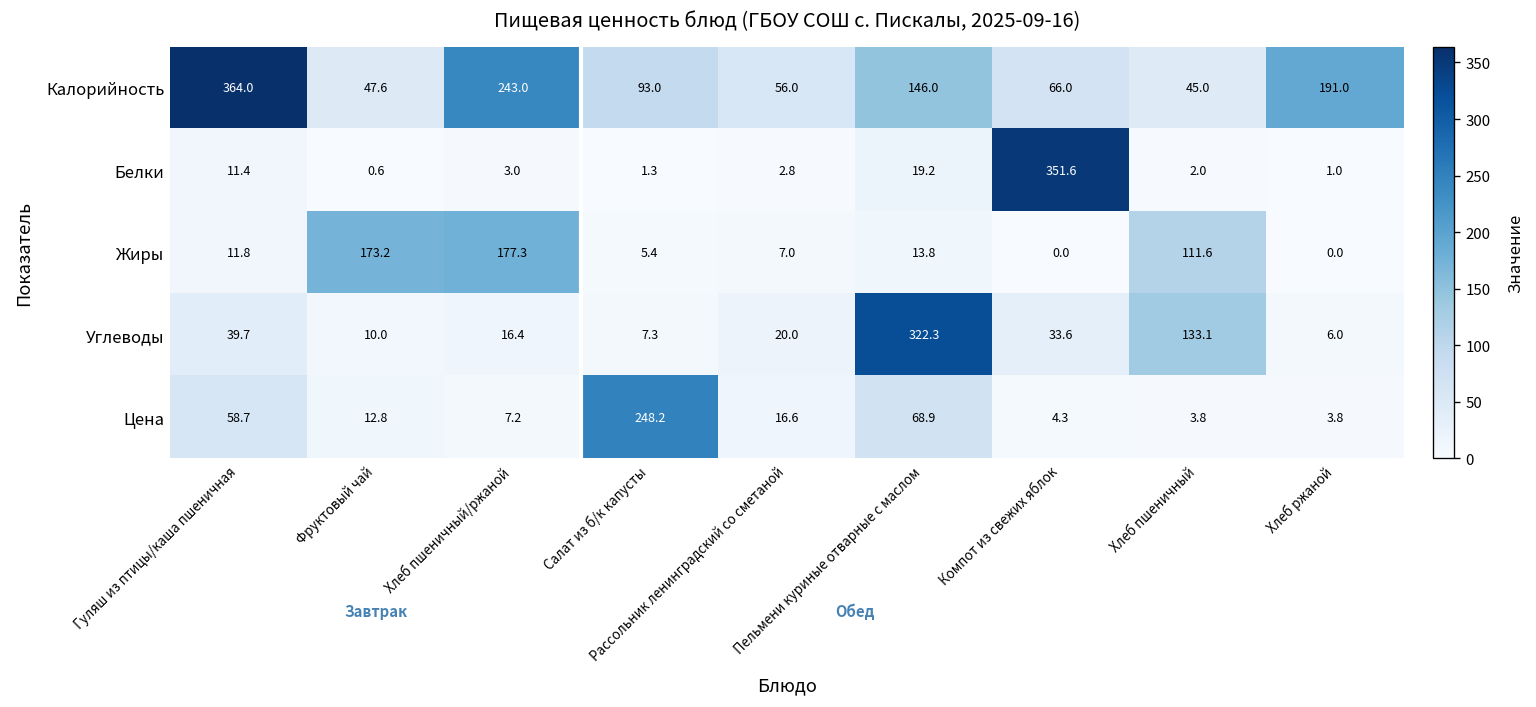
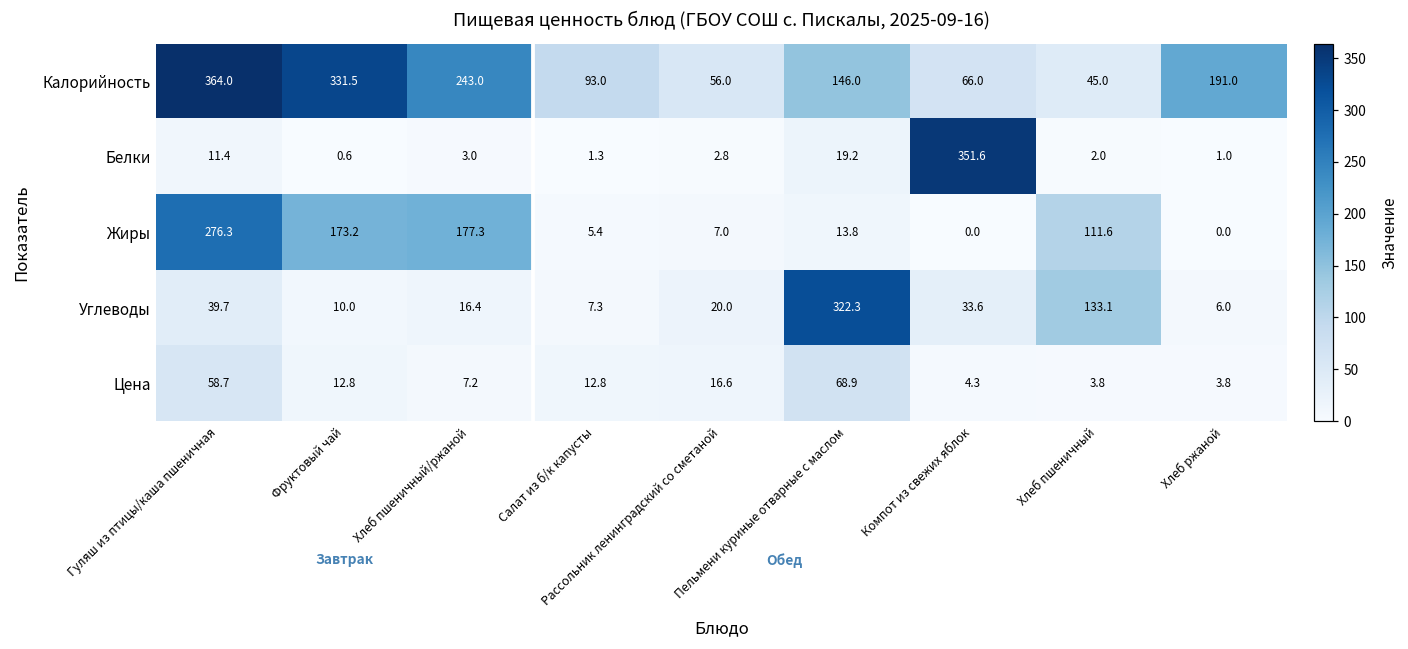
Калорийность, Фруктовый чай: 47.6 -> 331.5
Жиры, Гуляш из птицы/каша пшеничная: 11.8 -> 276.3
Цена, Салат из б/к капусты: 248.2 -> 12.8
